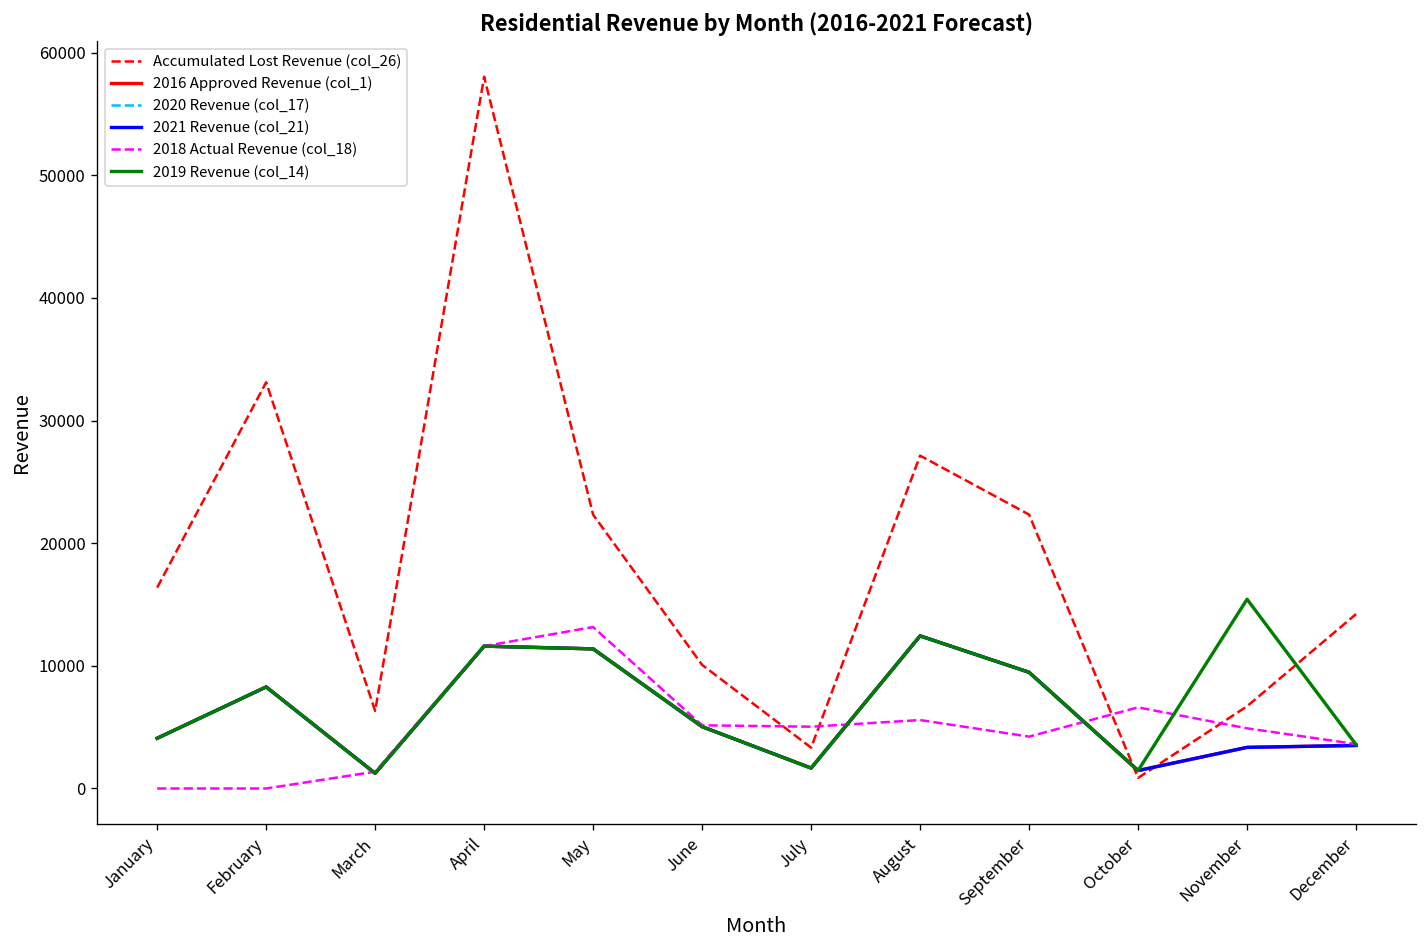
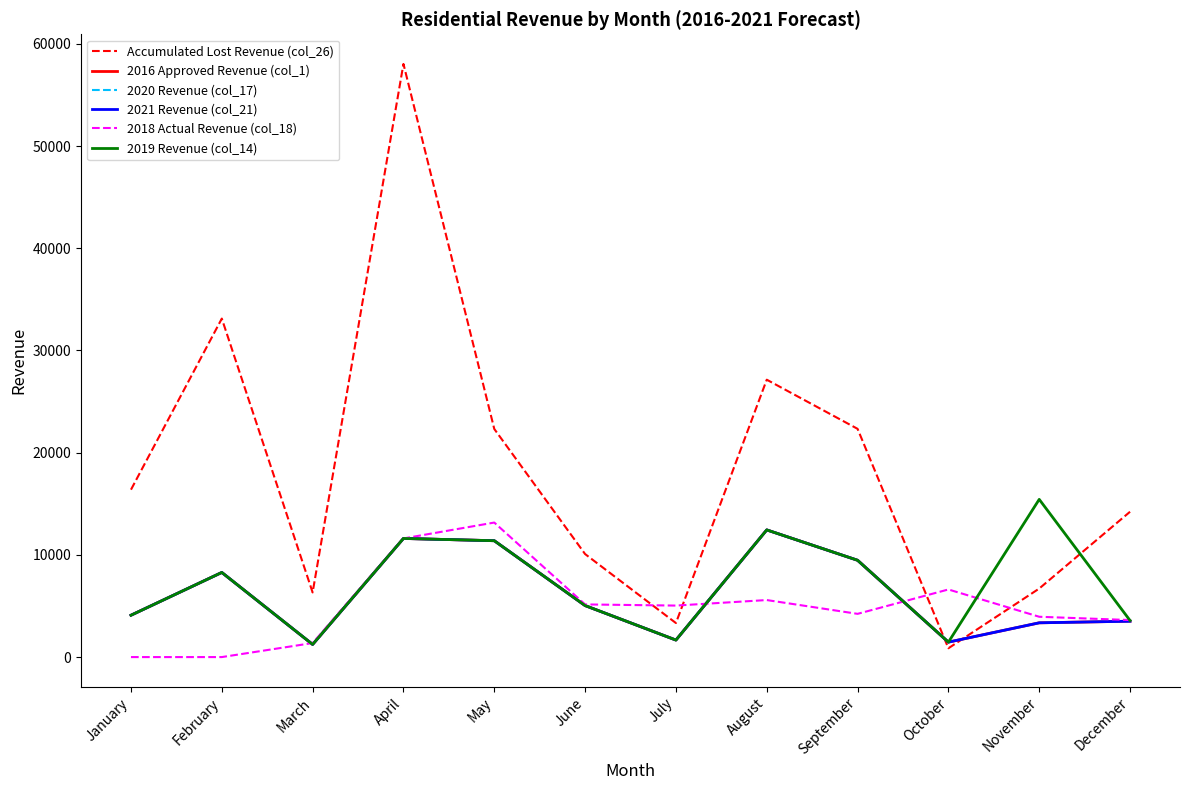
2018 Actual Revenue (col_18), November: 4900 -> 3900
